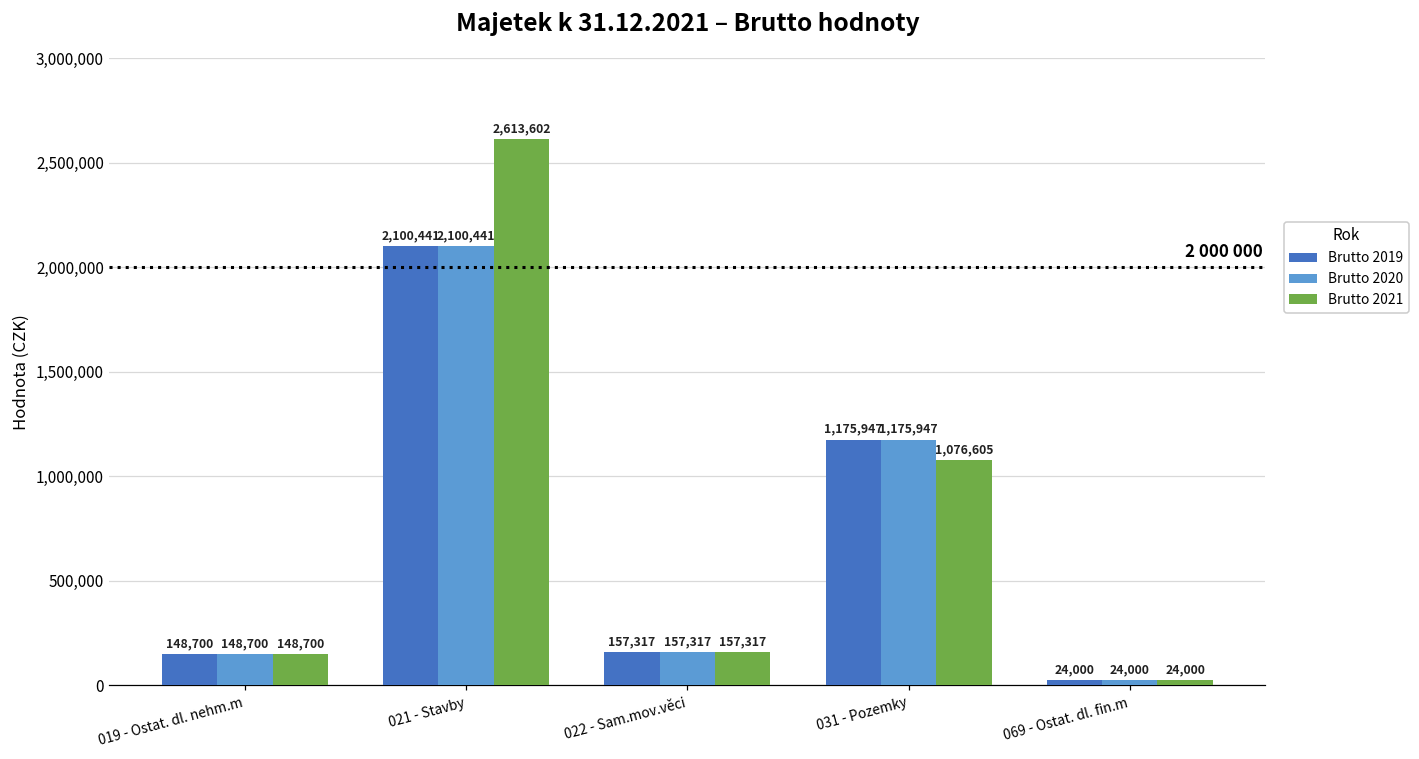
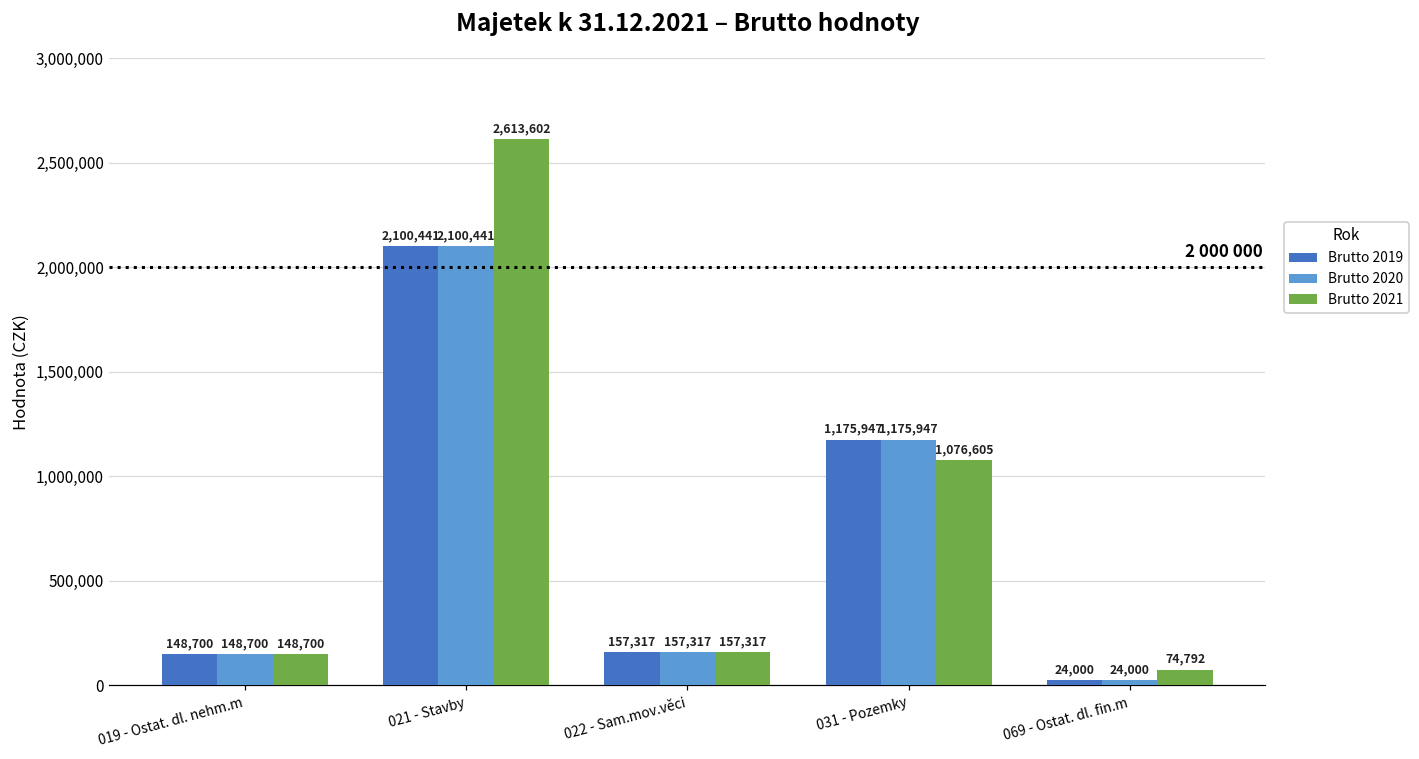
Brutto 2021, 069 - Ostat. dl. fin.m: 24,000 -> 74,792
